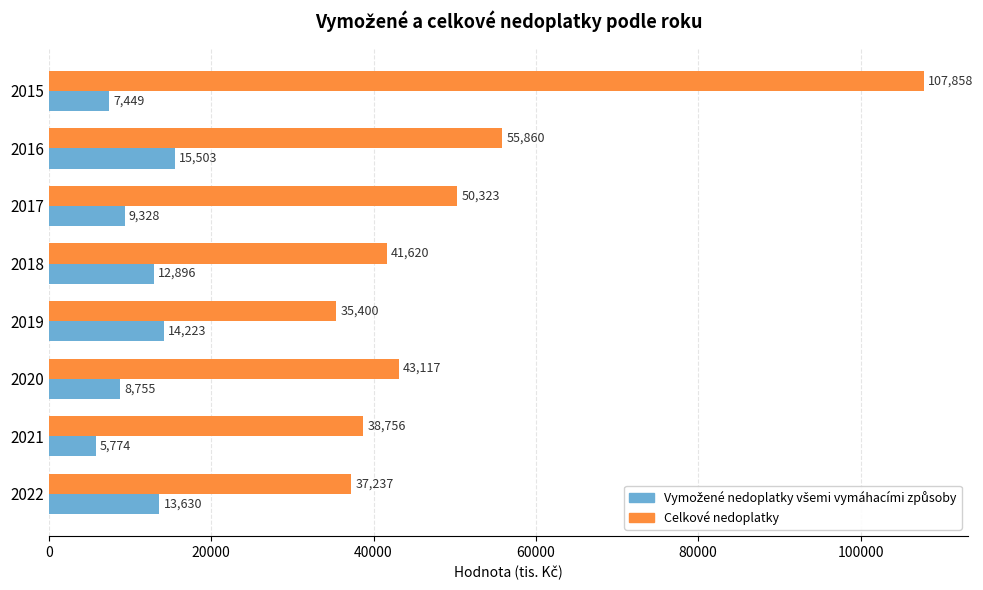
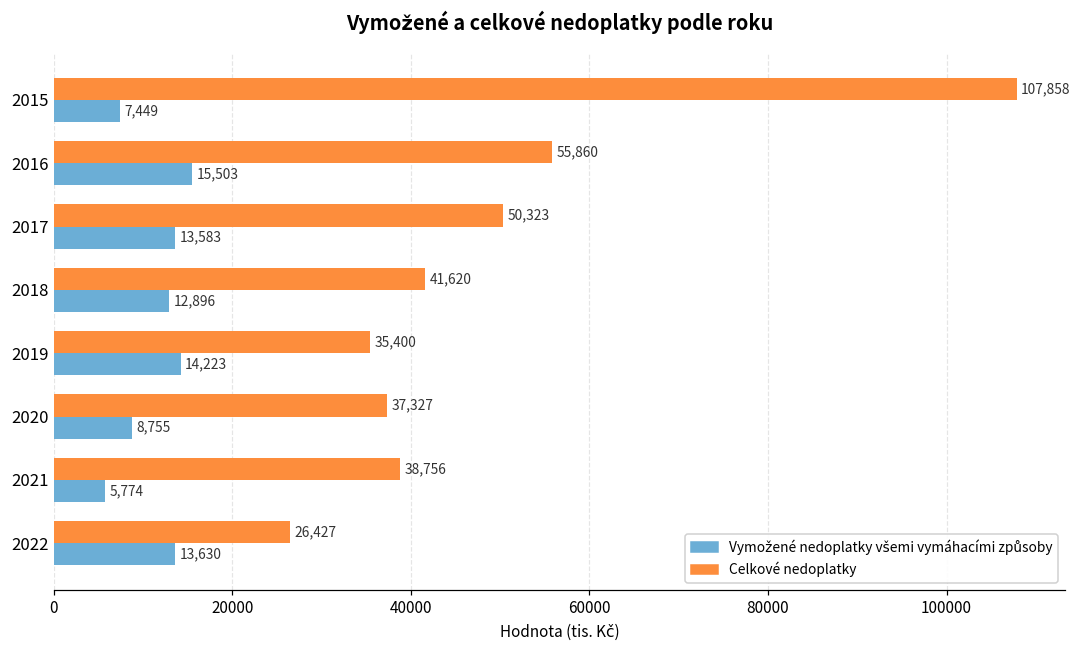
Vymožené nedoplatky všemi vymáhacími způsoby, 2017: 9,328 -> 13,583
Celkové nedoplatky, 2020: 43,117 -> 37,327
Celkové nedoplatky, 2022: 37,237 -> 26,427
